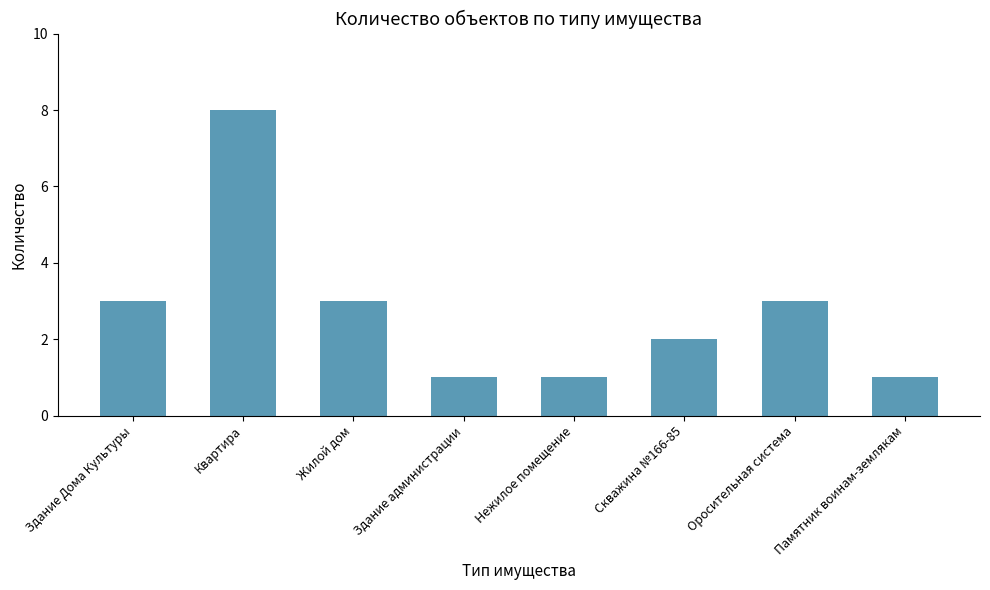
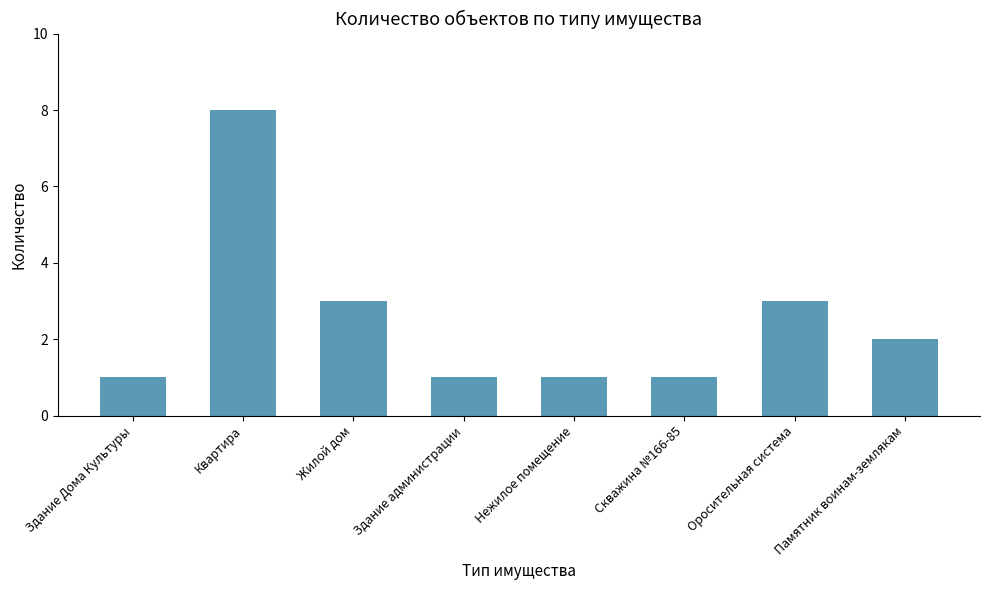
Здание Дома Культуры: 3 -> 1
Скважина №166-85: 2 -> 1
Памятник воинам-землякам: 1 -> 2
